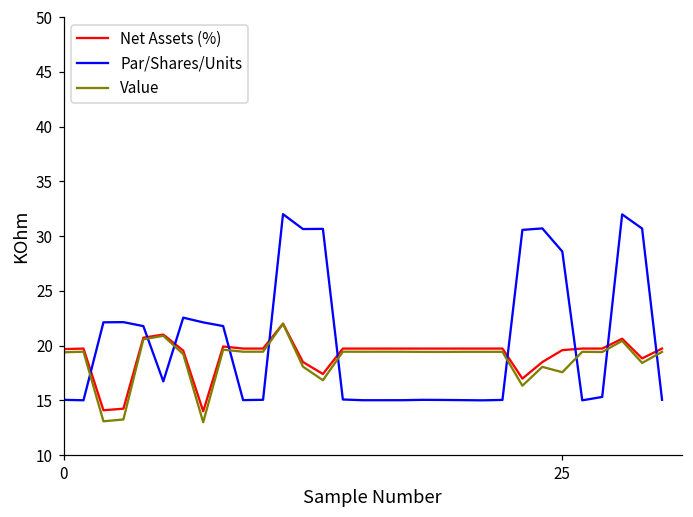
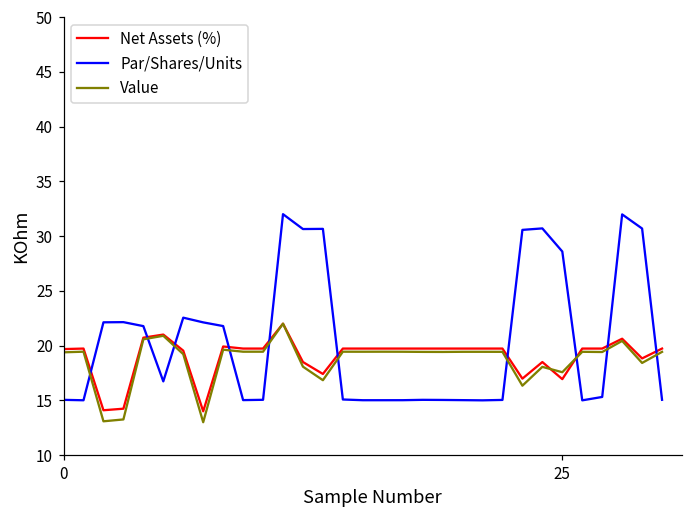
Net Assets (%), 25: 20 -> 17
